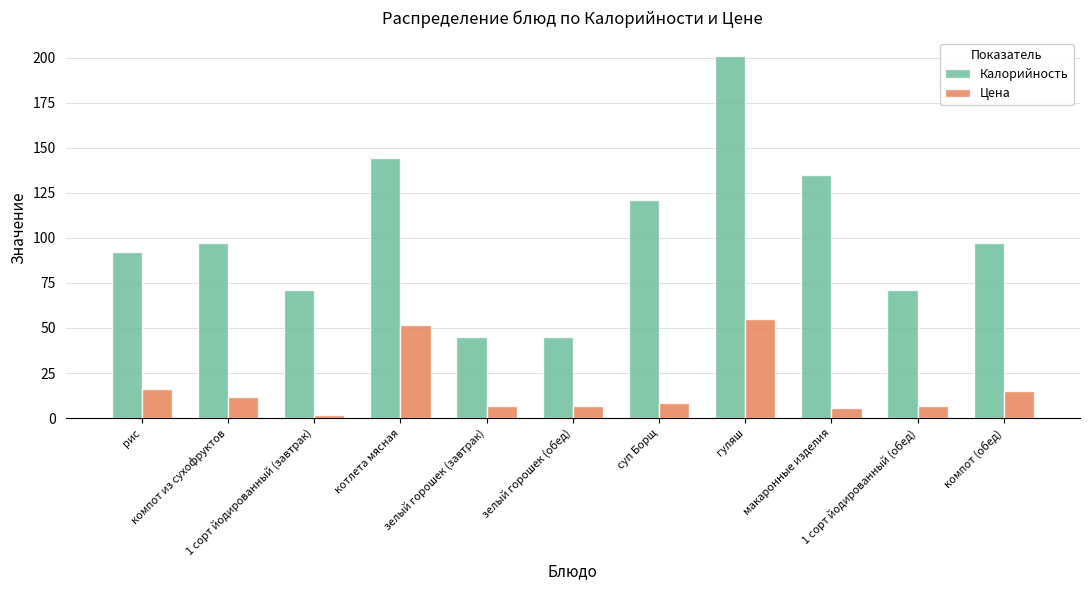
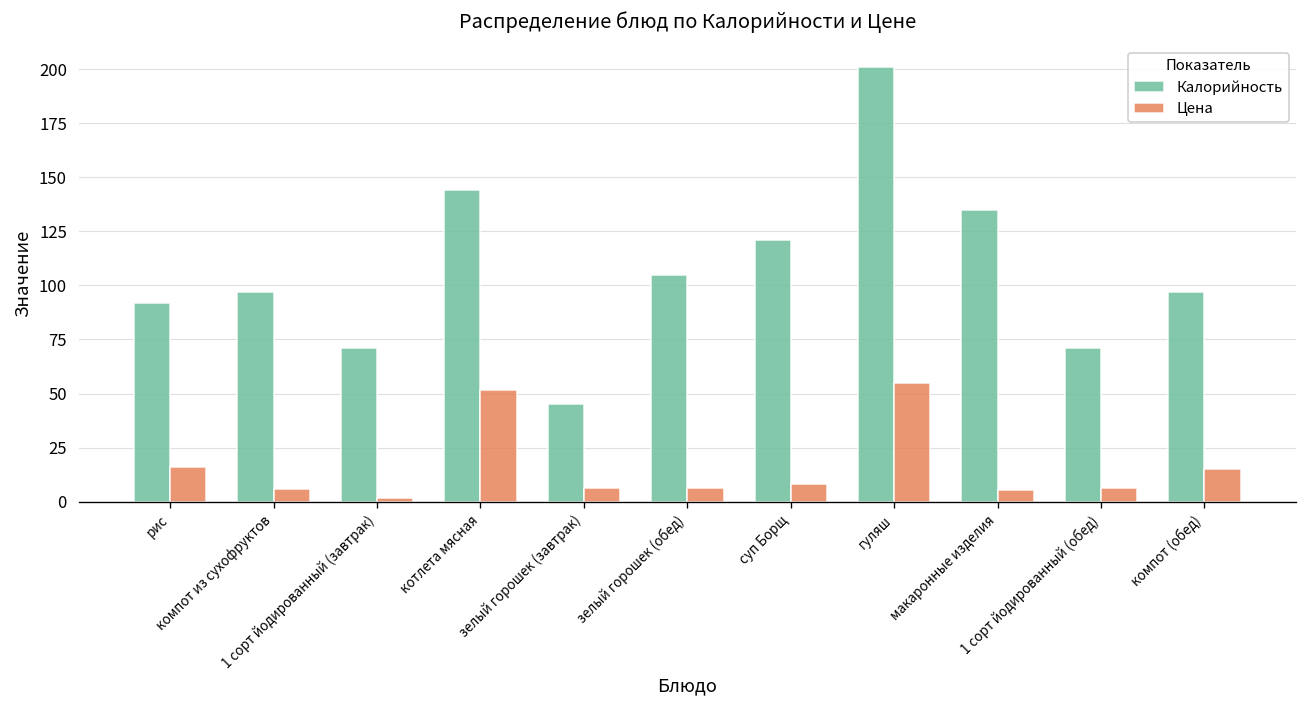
Цена, компот из сухофруктов: 11 -> 6
Калорийность, зелый горошек (обед): 45 -> 105
